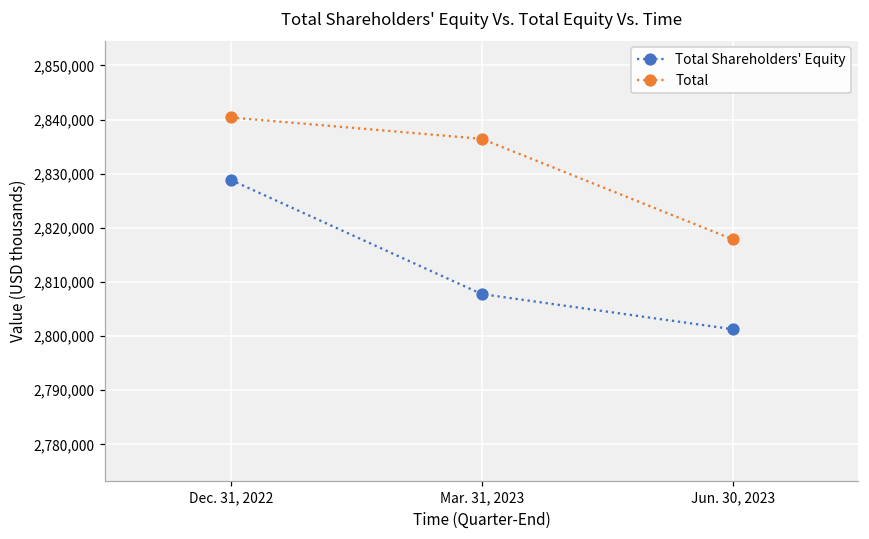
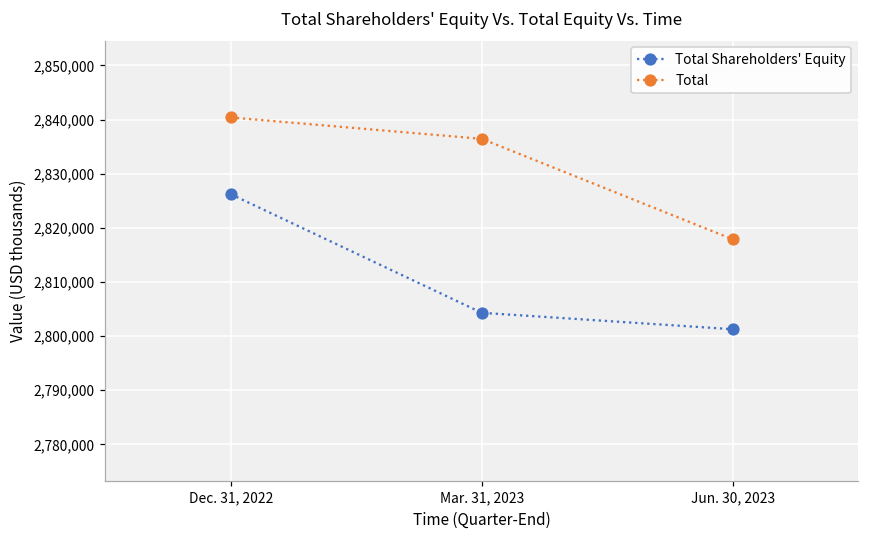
Total Shareholders' Equity, Dec. 31, 2022: 2,829,000 -> 2,826,000
Total Shareholders' Equity, Mar. 31, 2023: 2,808,000 -> 2,804,000
